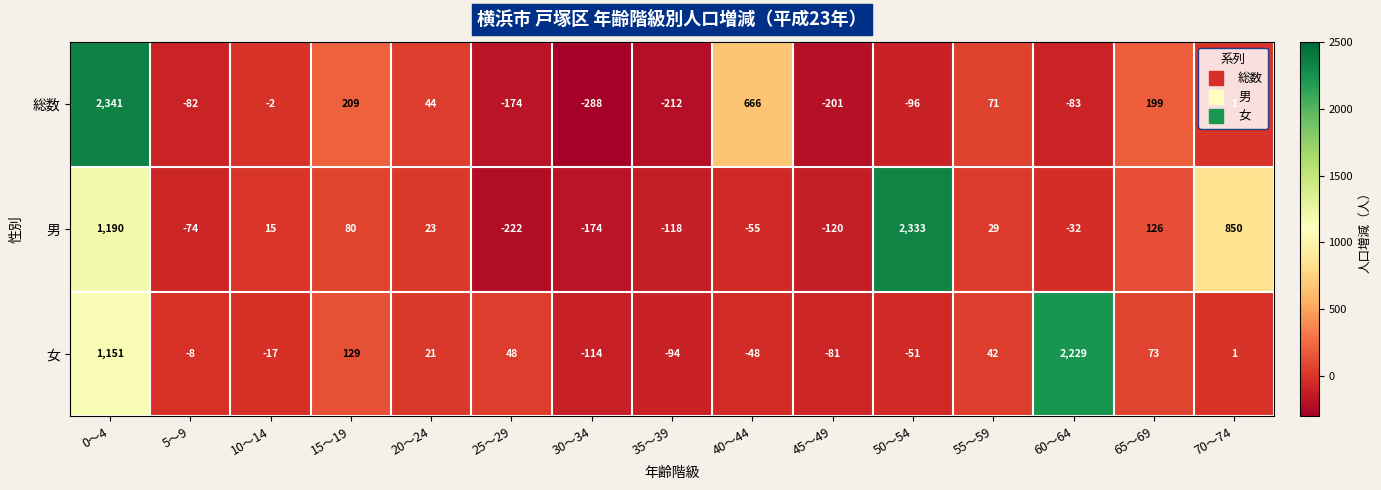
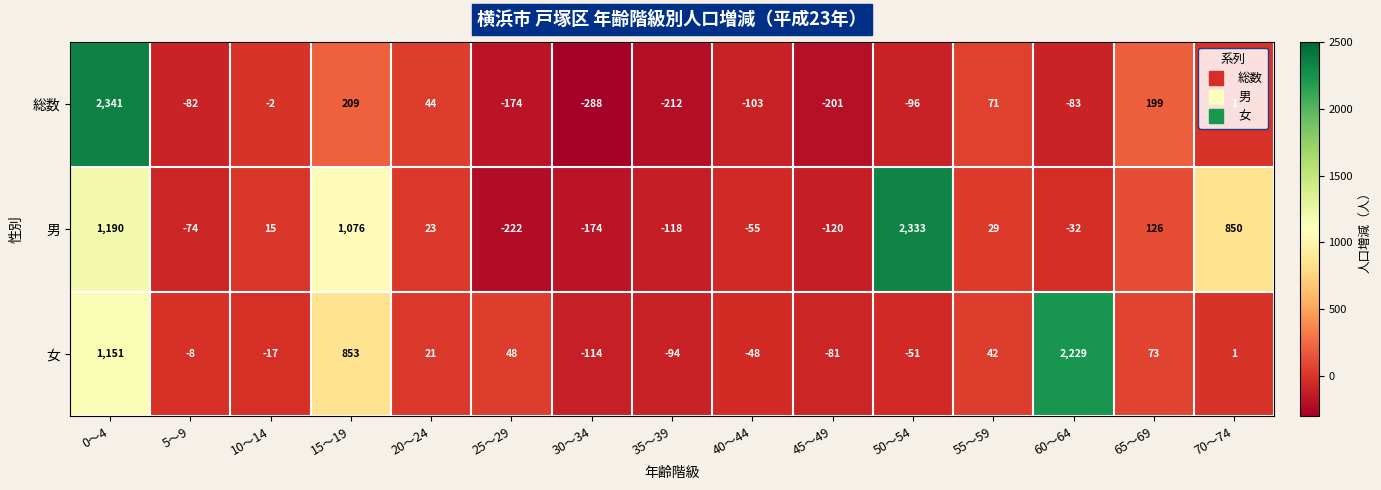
総数, 40～44: 666 -> -103
男, 15～19: 80 -> 1,076
女, 15～19: 129 -> 853
